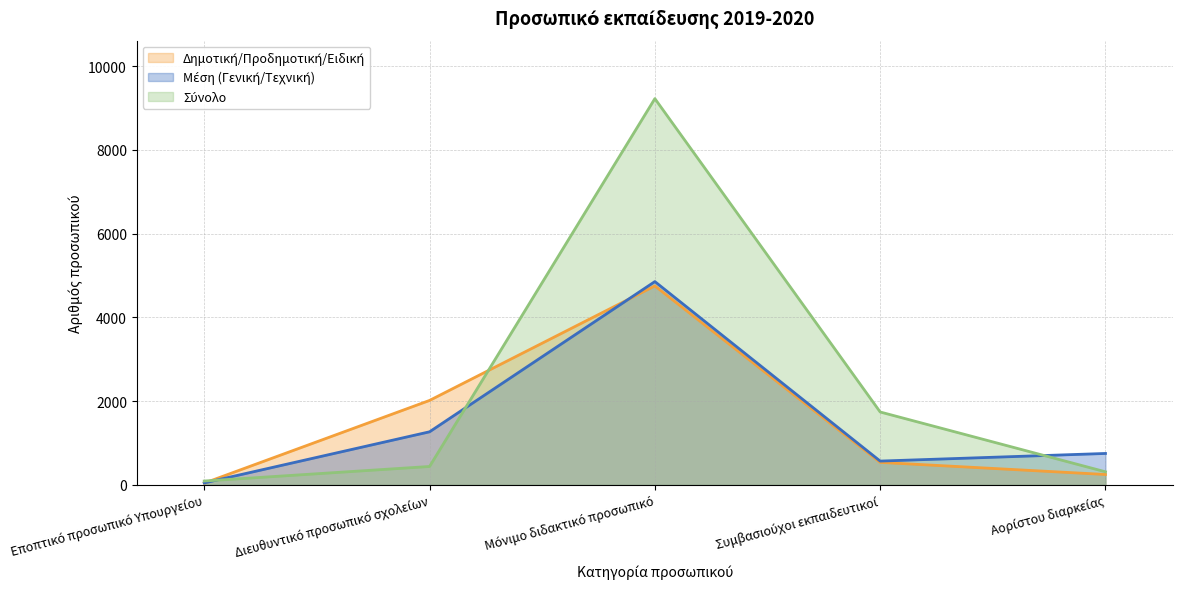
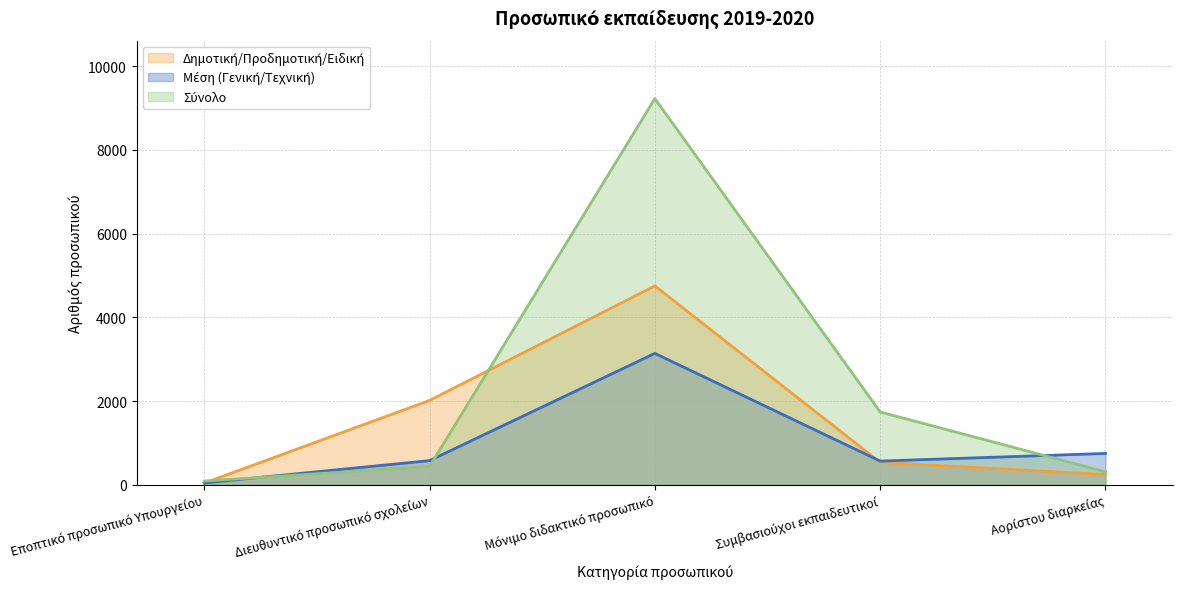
Μέση (Γενική/Τεχνική), Διευθυντικό προσωπικό σχολείων: 1300 -> 600
Μέση (Γενική/Τεχνική), Μόνιμο διδακτικό προσωπικό: 4900 -> 3100
